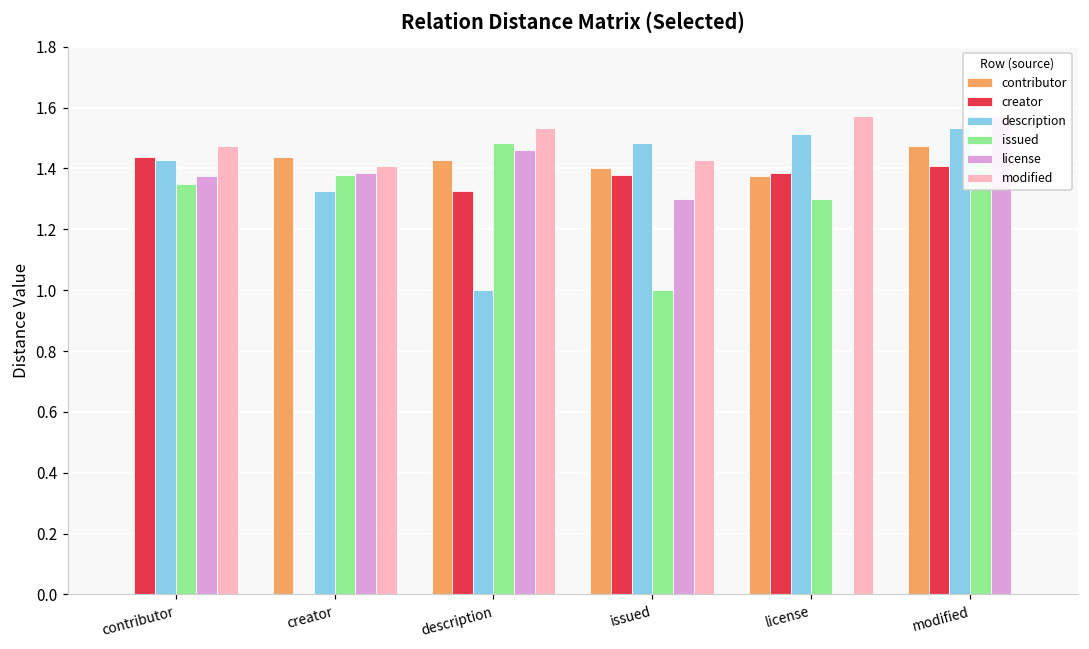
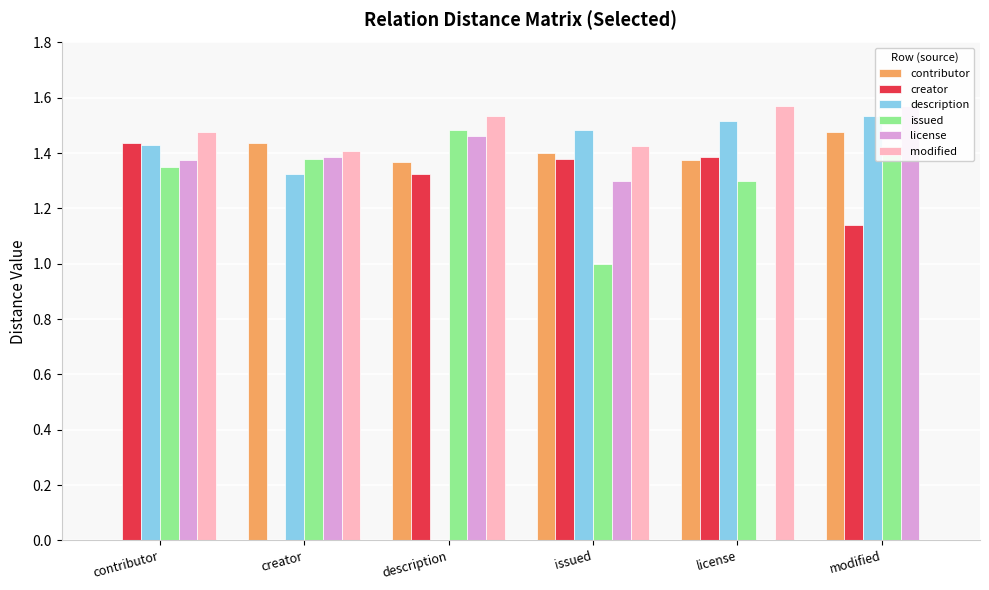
contributor, description: 1.43 -> 1.37
description, description: 1 -> 0
creator, modified: 1.41 -> 1.14
